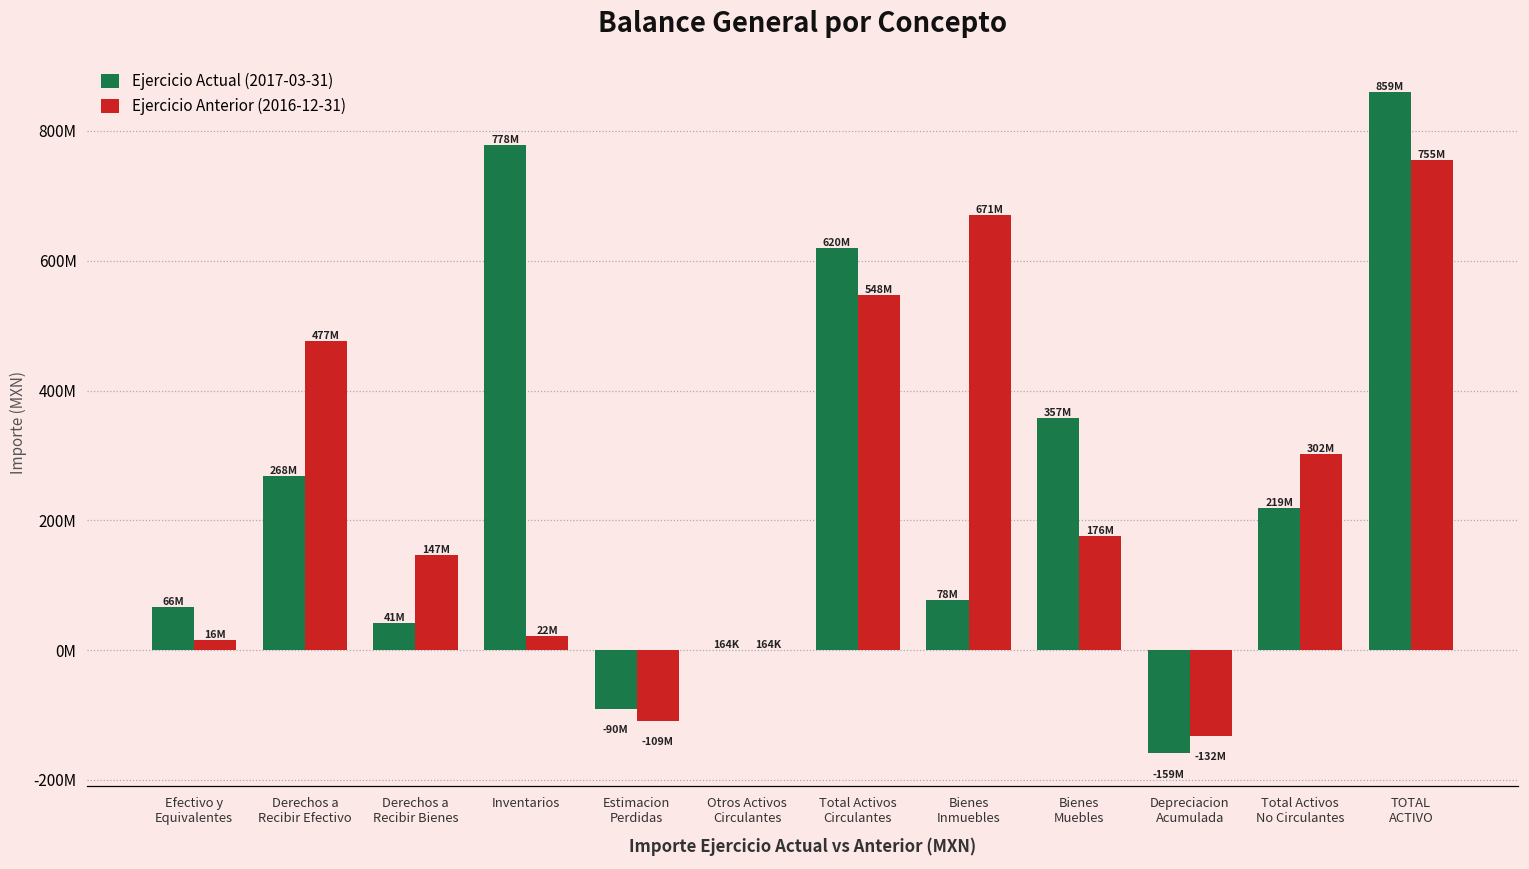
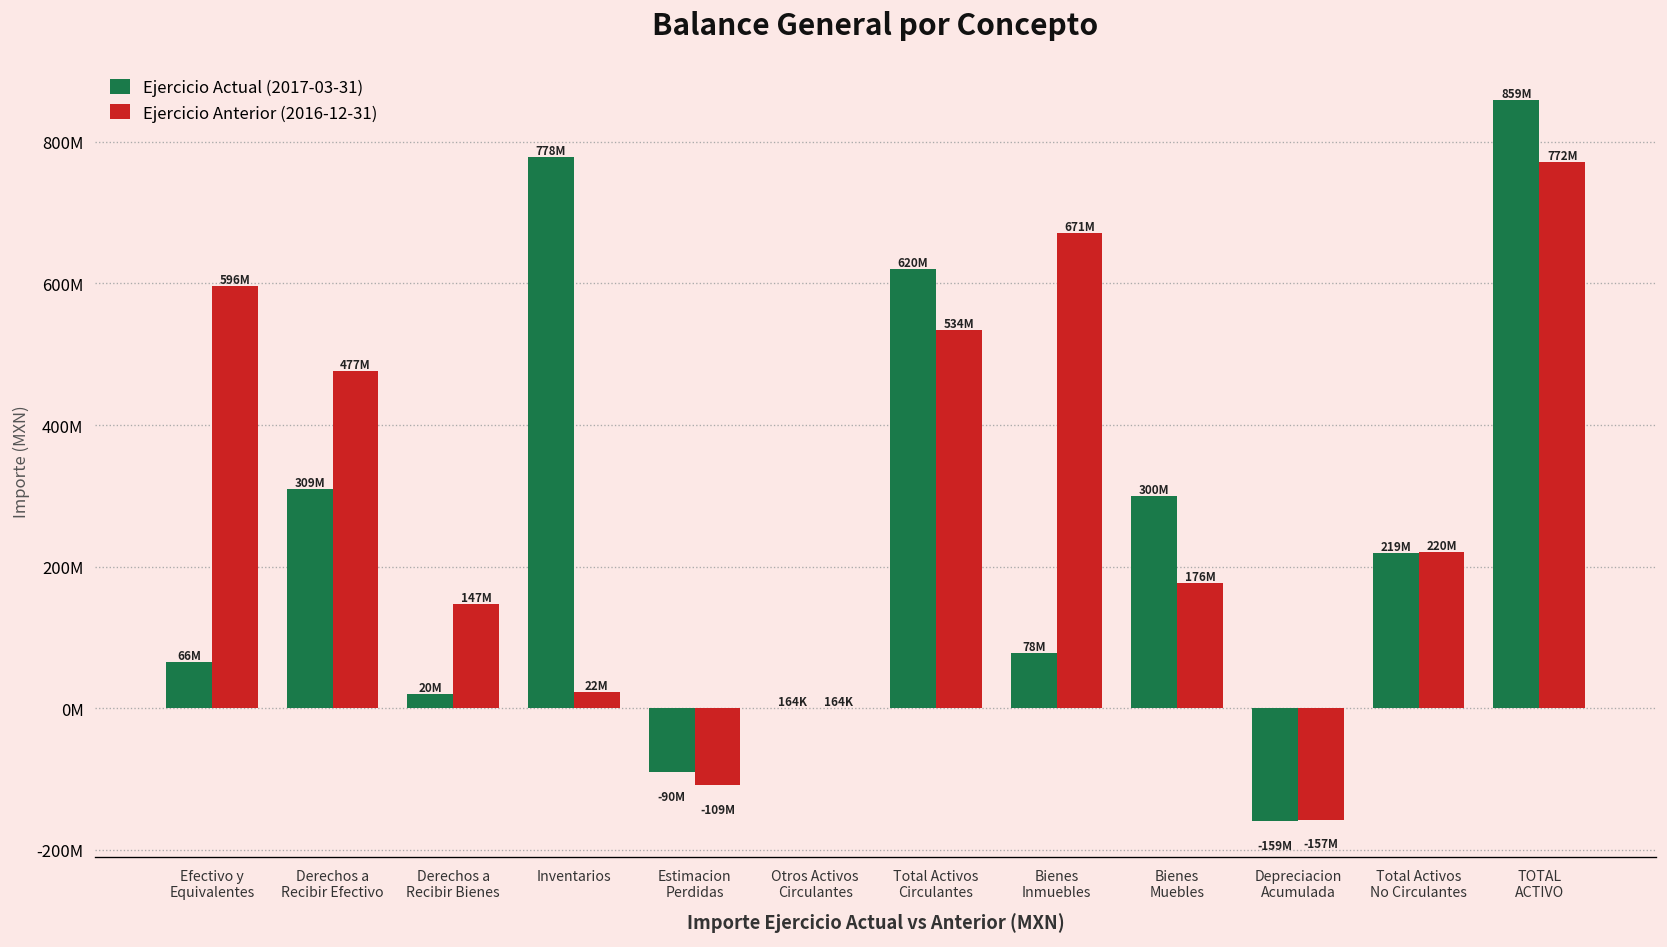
Ejercicio Anterior (2016-12-31), Efectivo y Equivalentes: 16M -> 596M
Ejercicio Actual (2017-03-31), Derechos a Recibir Efectivo: 268M -> 309M
Ejercicio Actual (2017-03-31), Derechos a Recibir Bienes: 41M -> 20M
Ejercicio Anterior (2016-12-31), Total Activos Circulantes: 548M -> 534M
Ejercicio Actual (2017-03-31), Bienes Muebles: 357M -> 300M
Ejercicio Anterior (2016-12-31), Depreciacion Acumulada: -132M -> -157M
Ejercicio Anterior (2016-12-31), Total Activos No Circulantes: 302M -> 220M
Ejercicio Anterior (2016-12-31), TOTAL ACTIVO: 755M -> 772M
